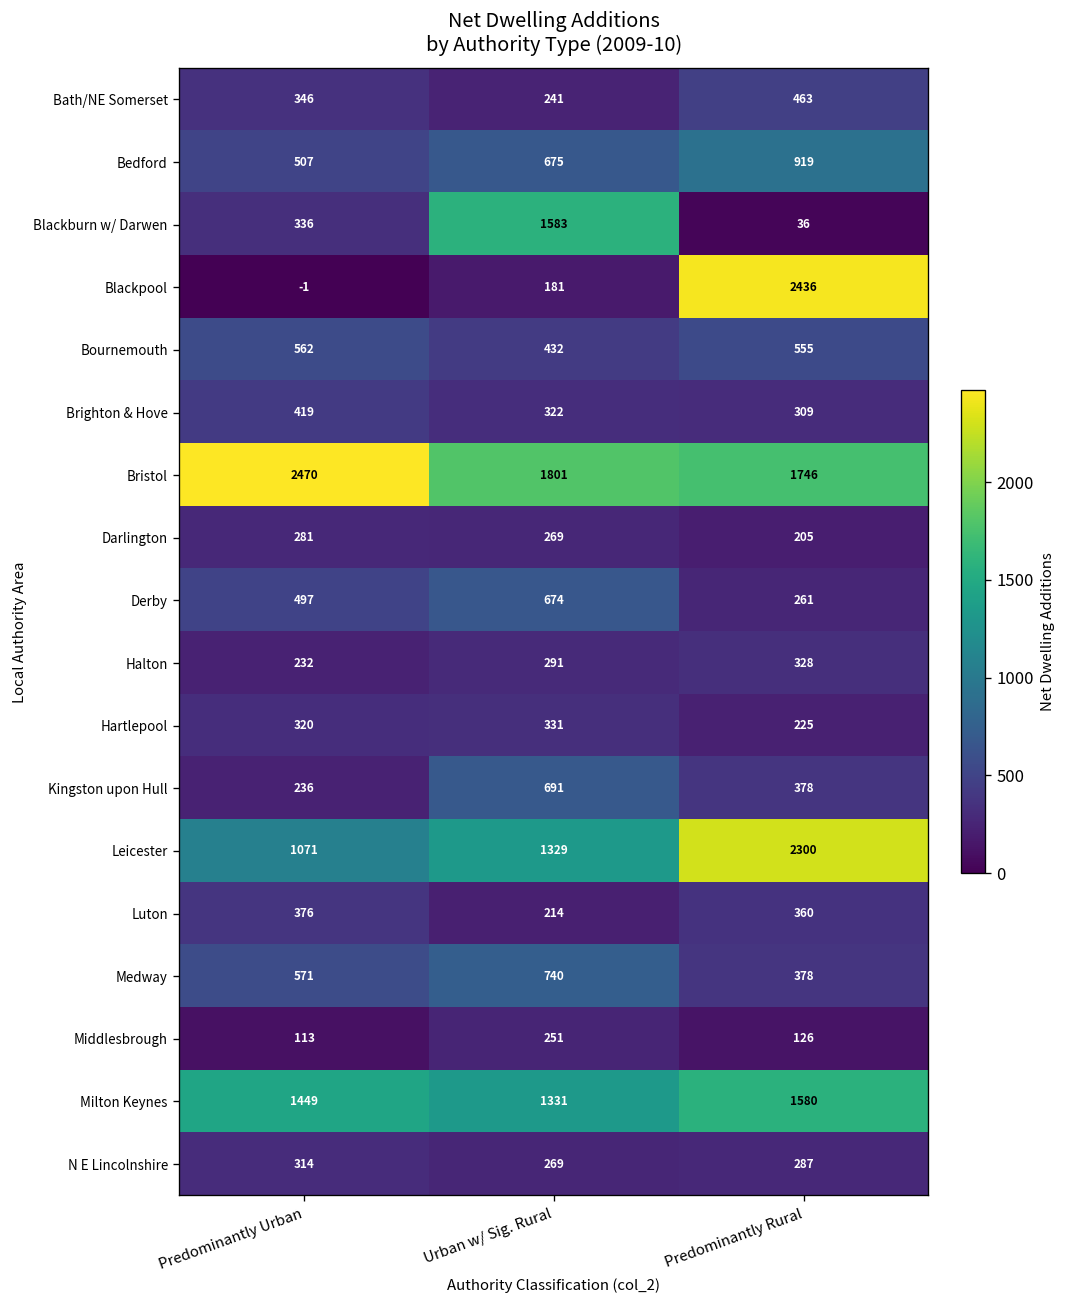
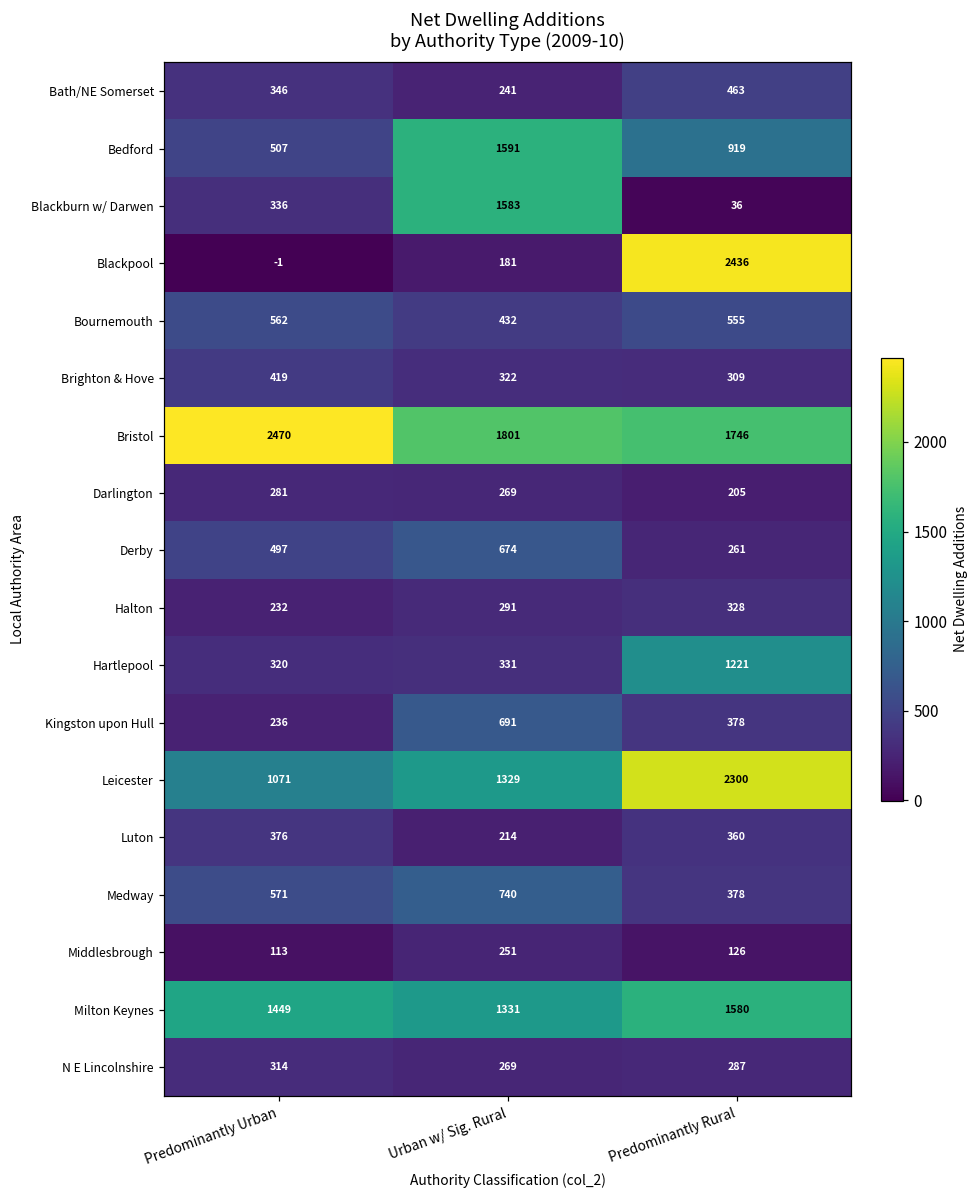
Bedford, Urban w/ Sig. Rural: 675 -> 1591
Hartlepool, Predominantly Rural: 225 -> 1221
